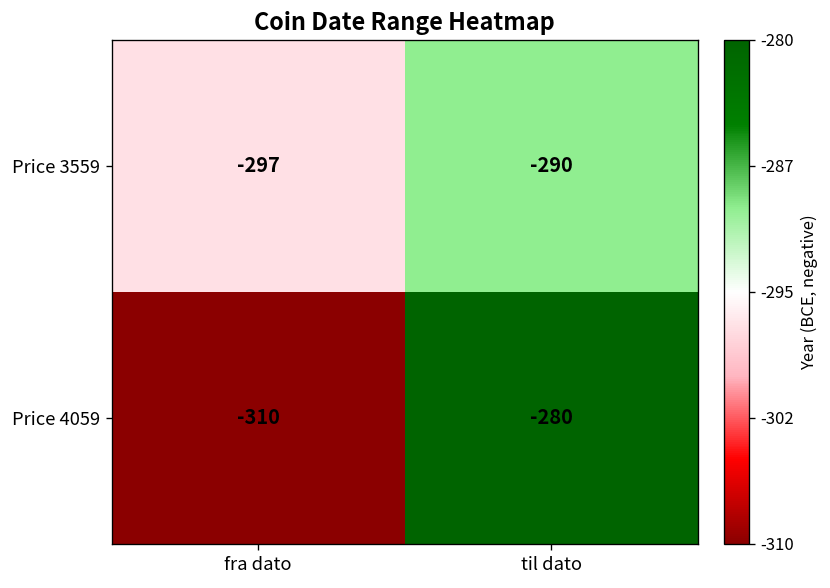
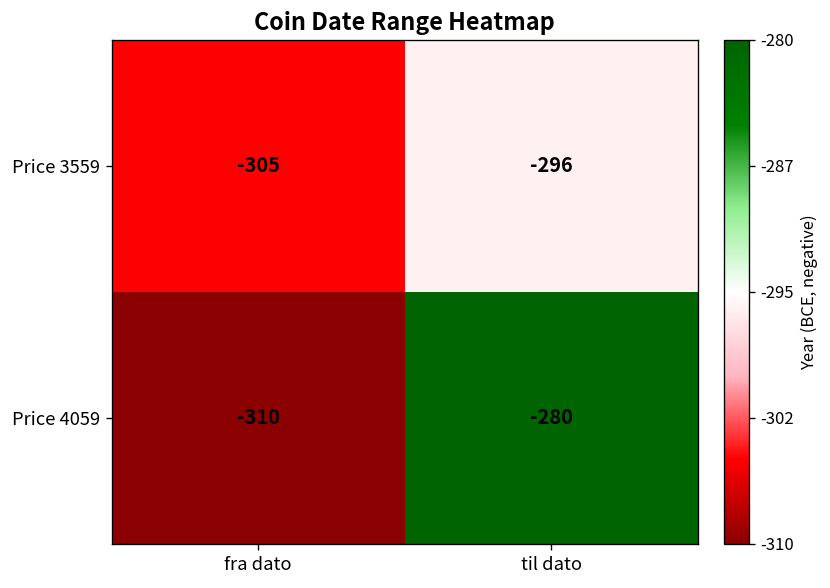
Price 3559, fra dato: -297 -> -305
Price 3559, til dato: -290 -> -296
